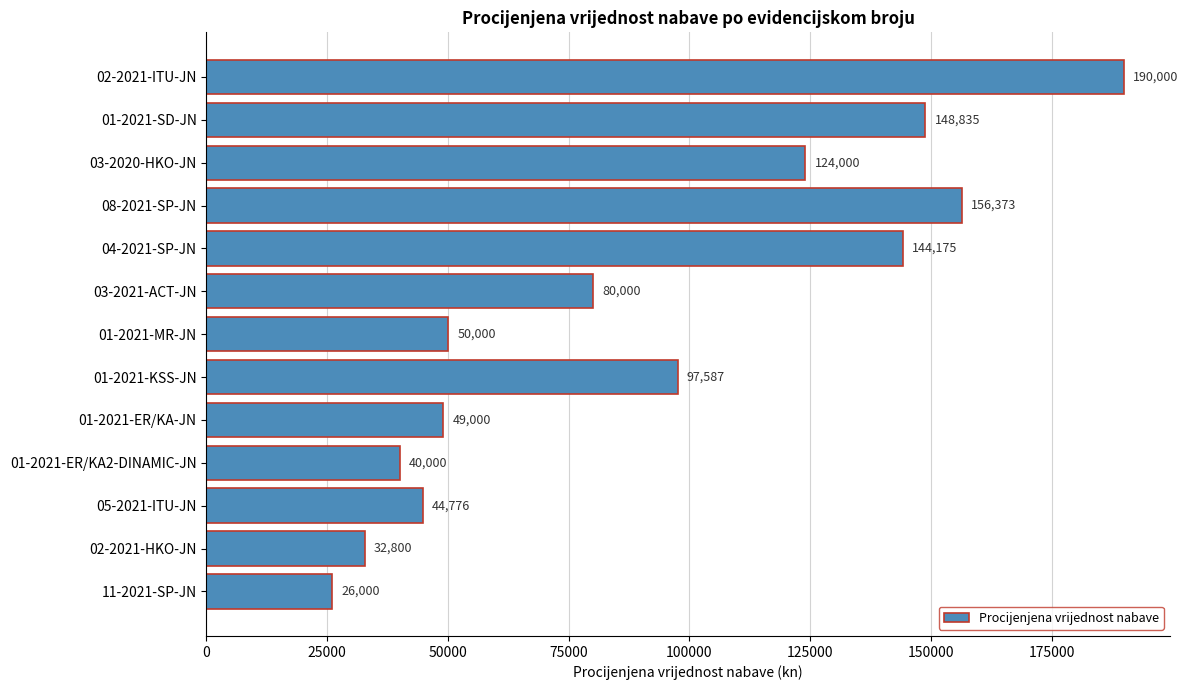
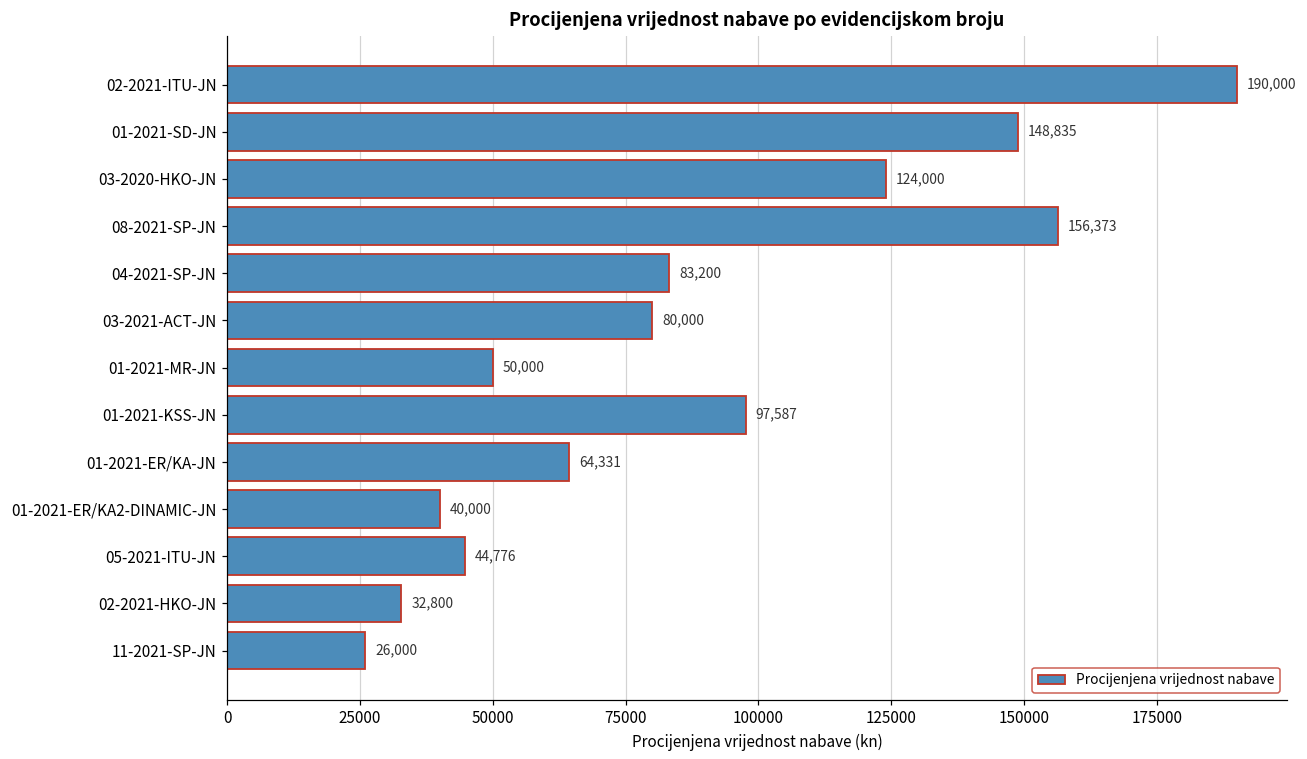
04-2021-SP-JN: 144,175 -> 83,200
01-2021-ER/KA-JN: 49,000 -> 64,331
